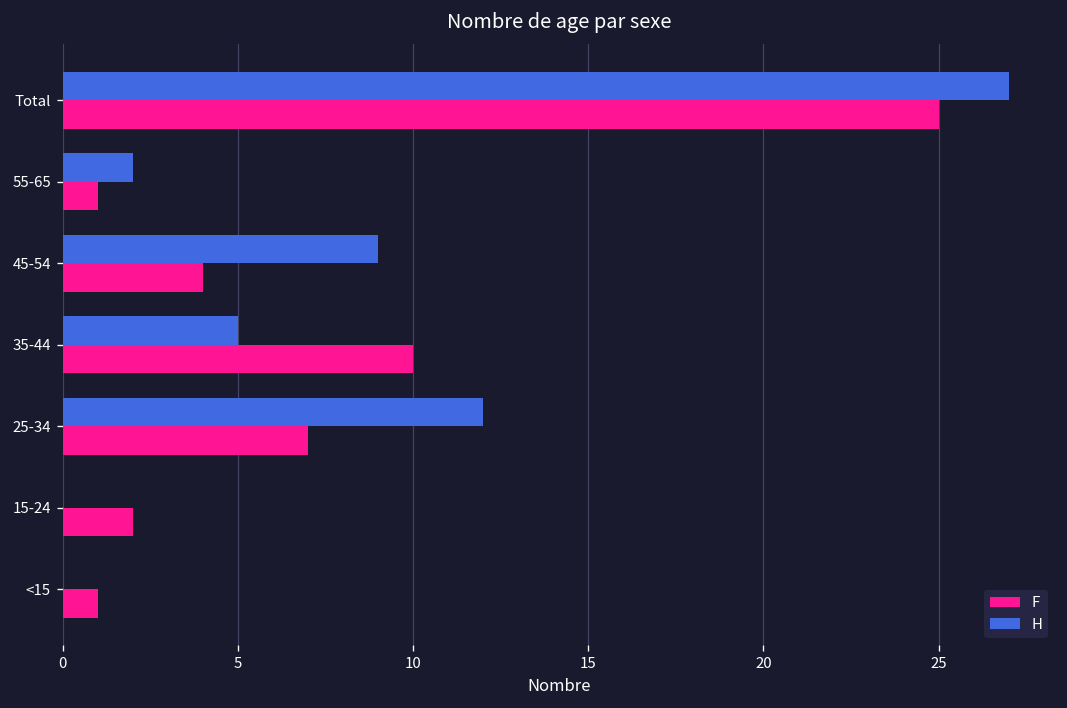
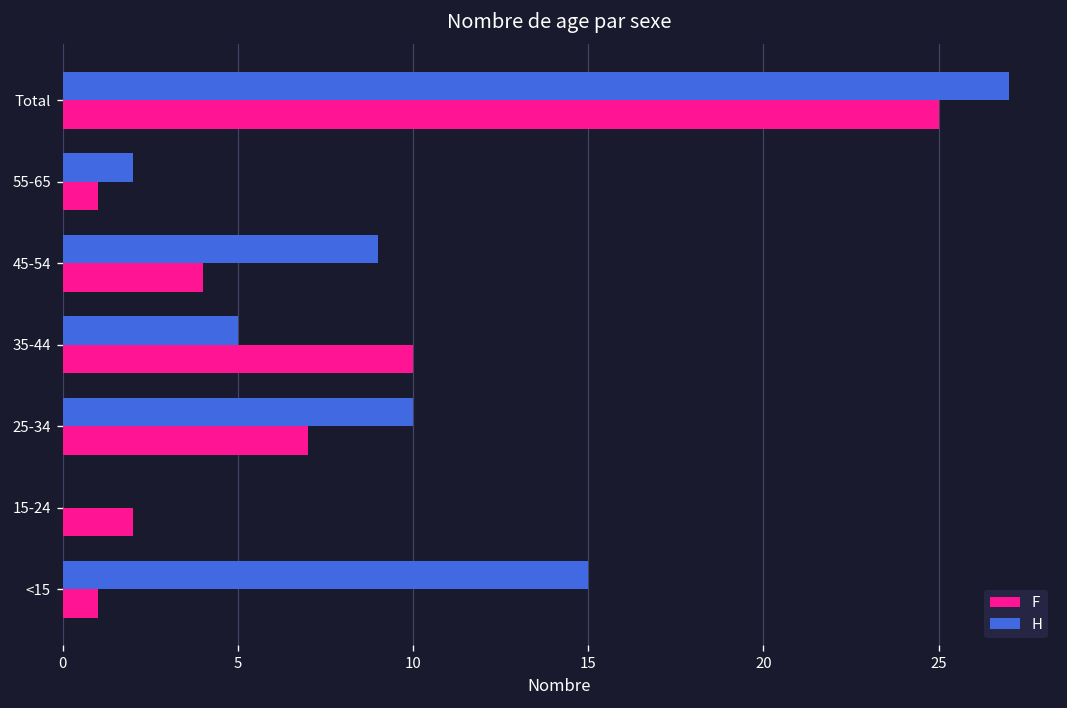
H, 25-34: 12 -> 10
H, <15: 0 -> 15
